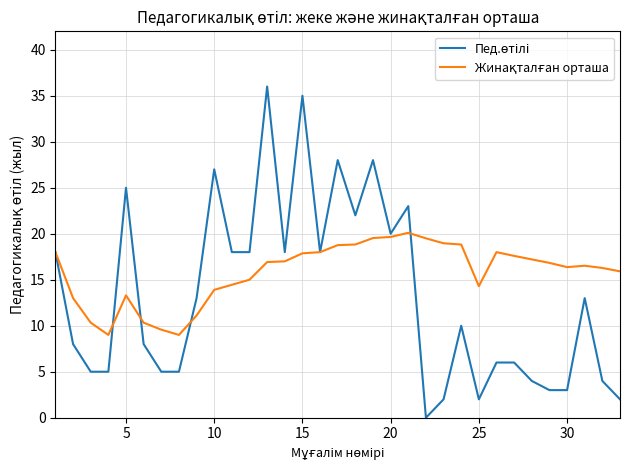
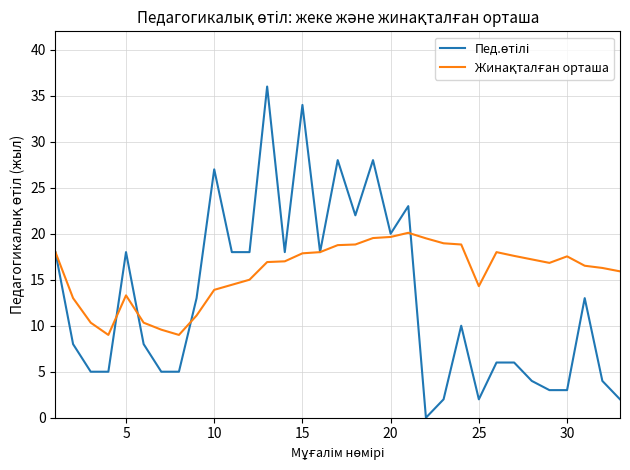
Пед.өтілі, 5: 25 -> 18
Пед.өтілі, 15: 35 -> 34
Жинақталған орташа, 30: 16 -> 18
